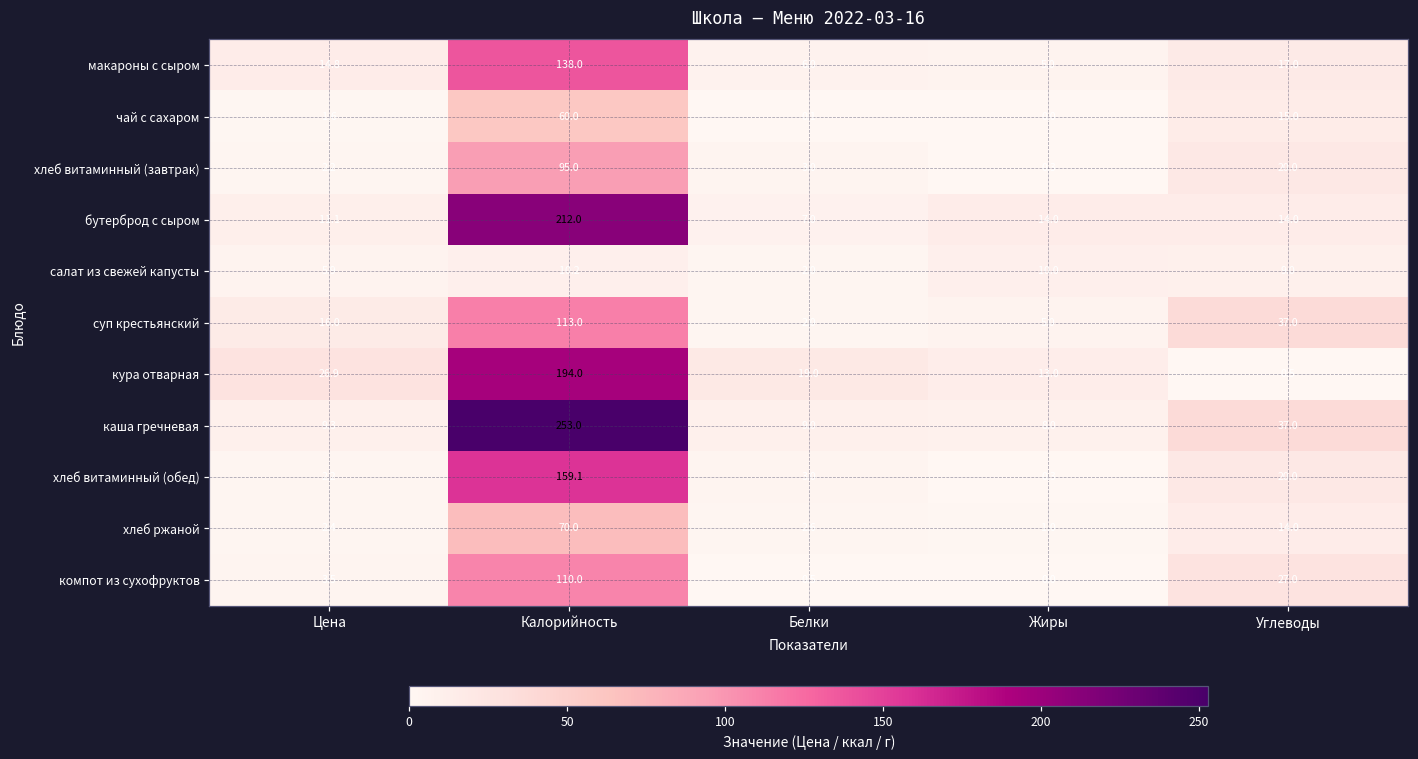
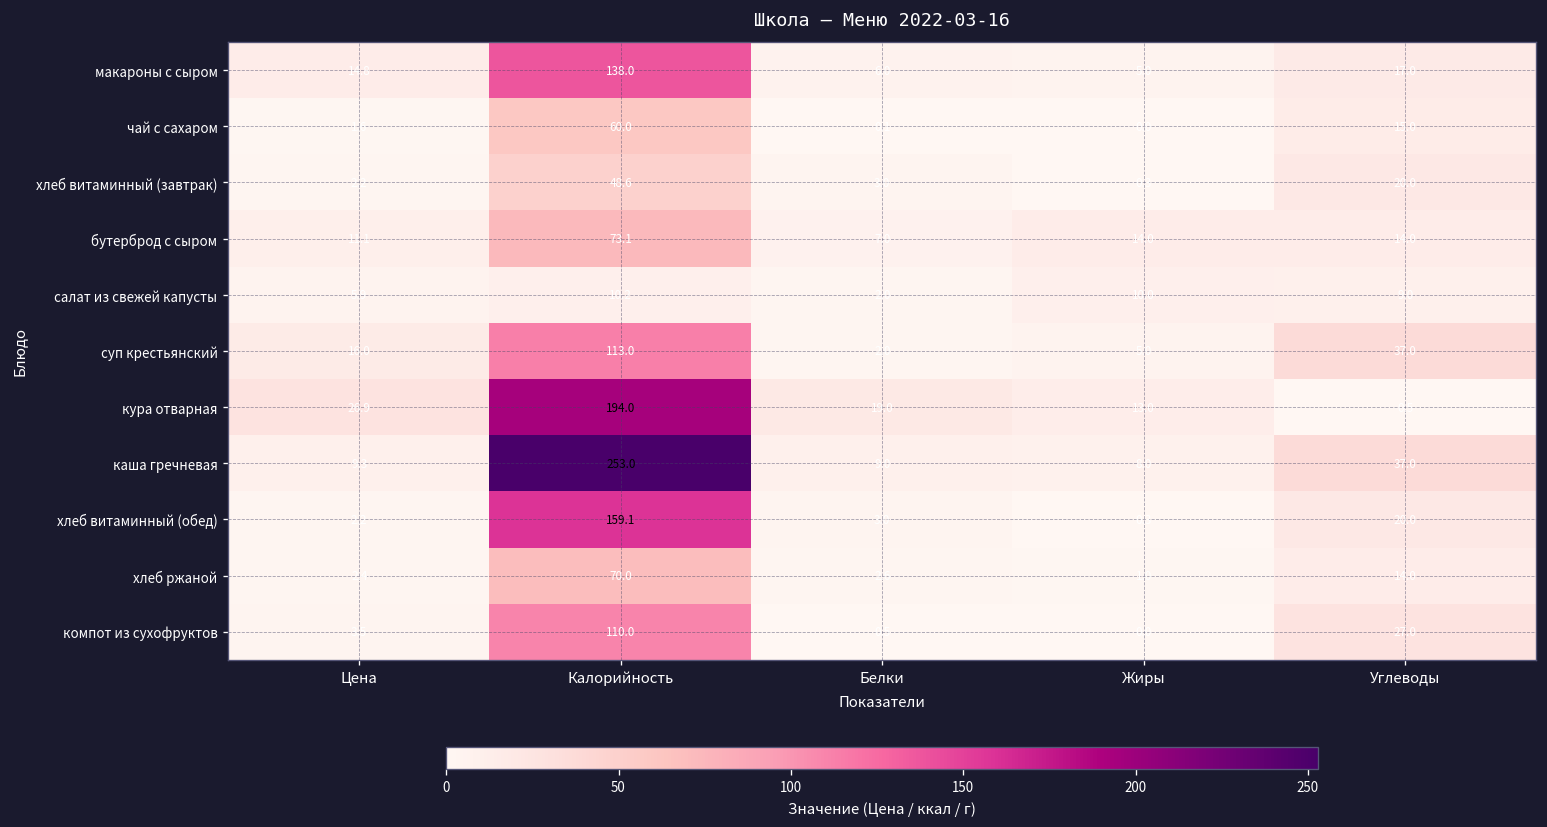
хлеб витаминный (завтрак), Калорийность: 95.0 -> 48.6
бутерброд с сыром, Калорийность: 212.0 -> 73.1
